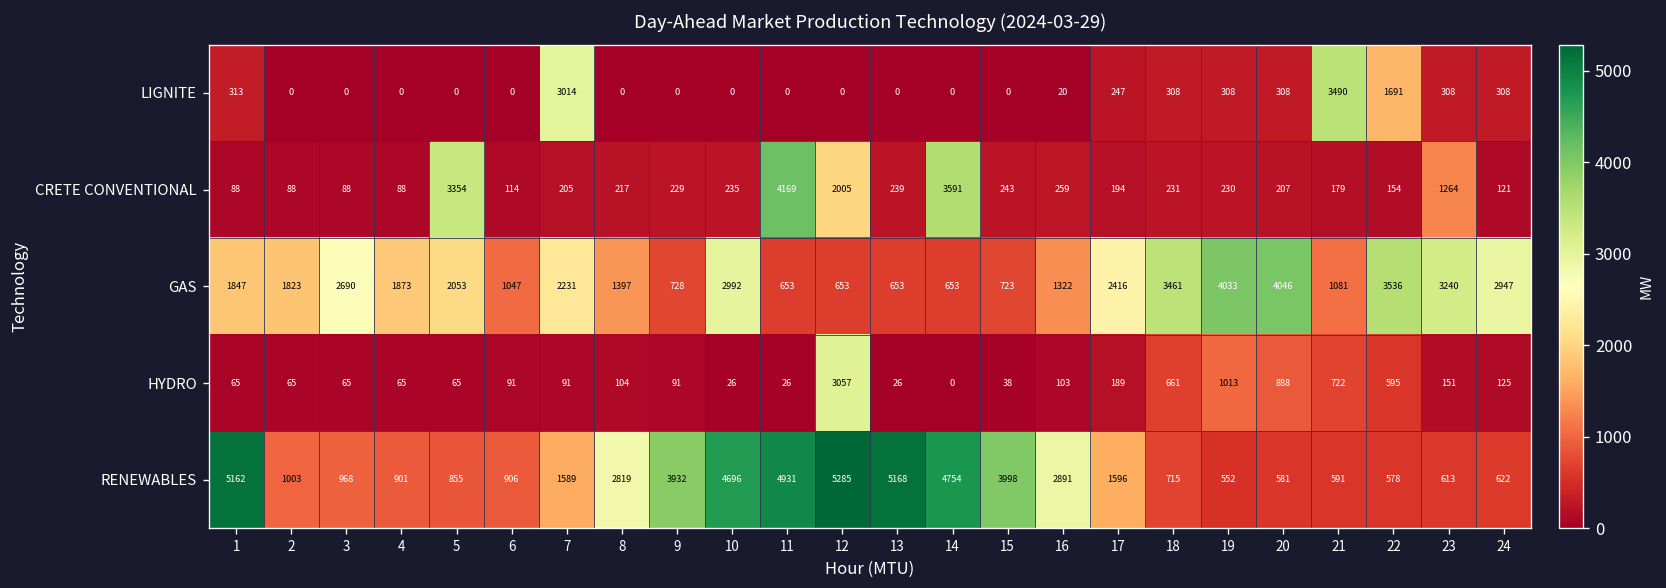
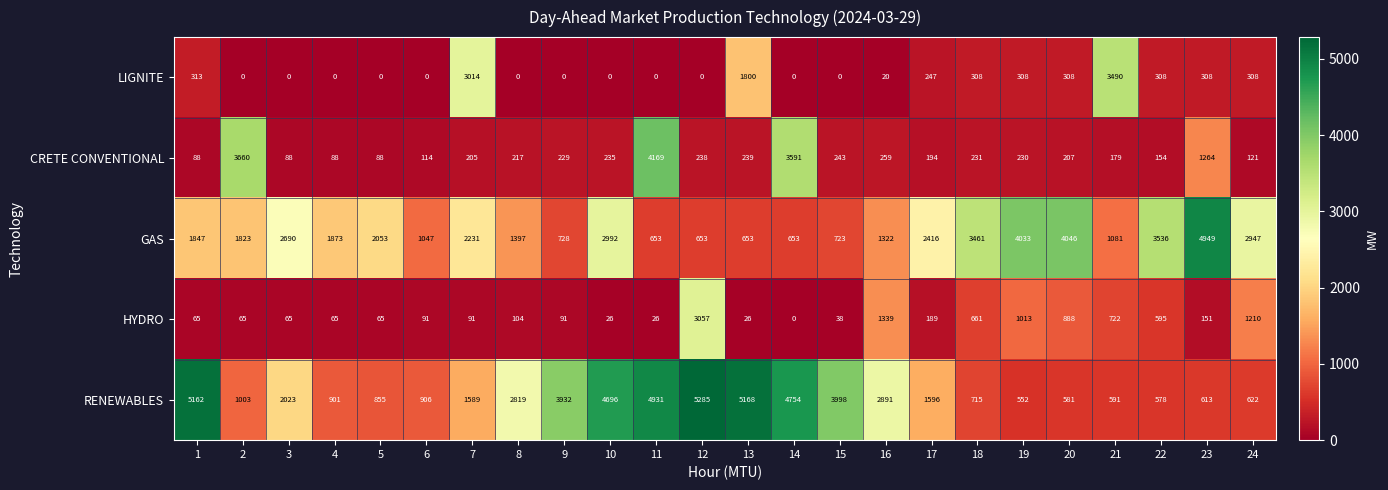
LIGNITE, 13: 0 -> 1800
LIGNITE, 22: 1691 -> 308
CRETE CONVENTIONAL, 2: 88 -> 3660
CRETE CONVENTIONAL, 5: 3354 -> 88
CRETE CONVENTIONAL, 12: 2005 -> 238
GAS, 23: 3240 -> 4949
HYDRO, 16: 103 -> 1339
HYDRO, 24: 125 -> 1210
RENEWABLES, 3: 968 -> 2023
